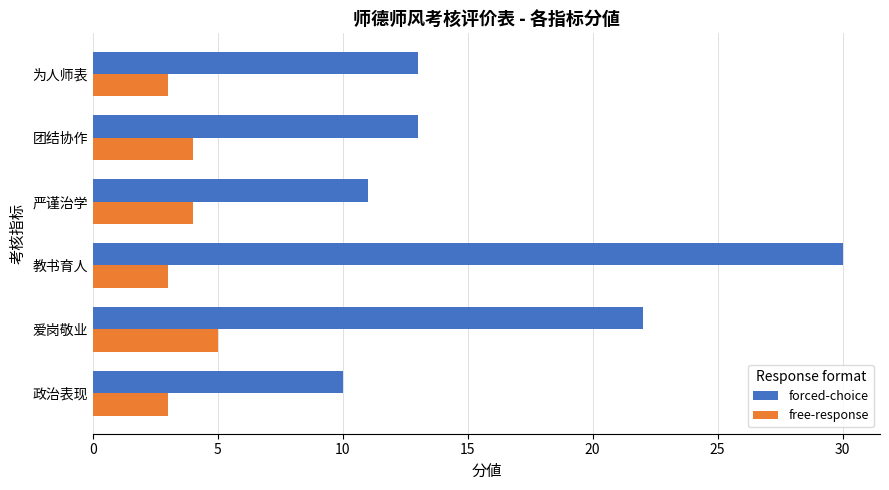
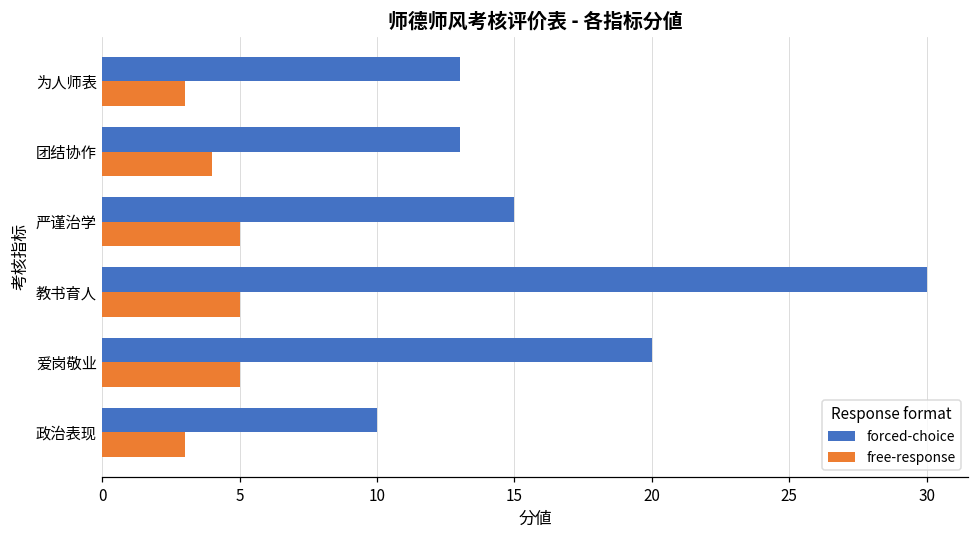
forced-choice, 严谨治学: 11 -> 15
free-response, 严谨治学: 4 -> 5
free-response, 教书育人: 3 -> 5
forced-choice, 爱岗敬业: 22 -> 20
